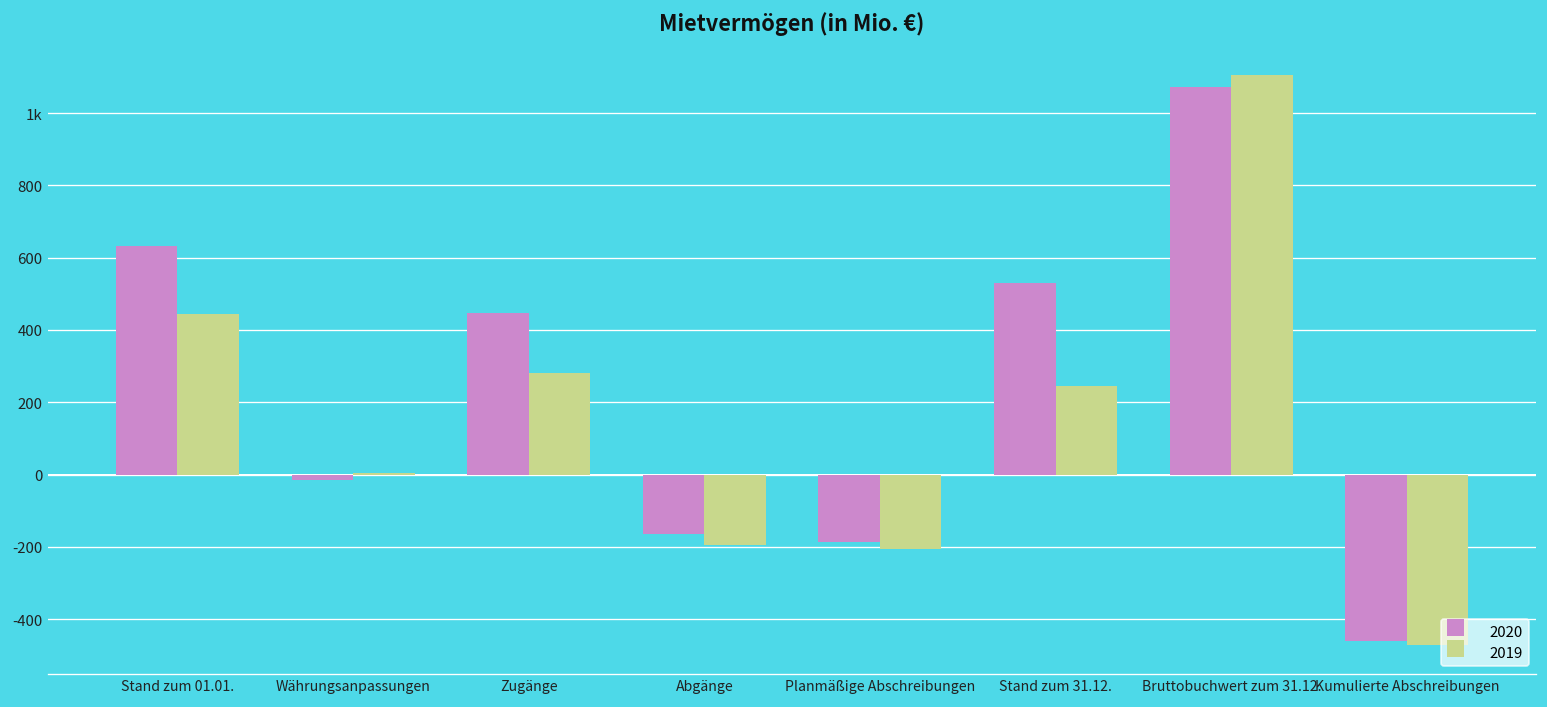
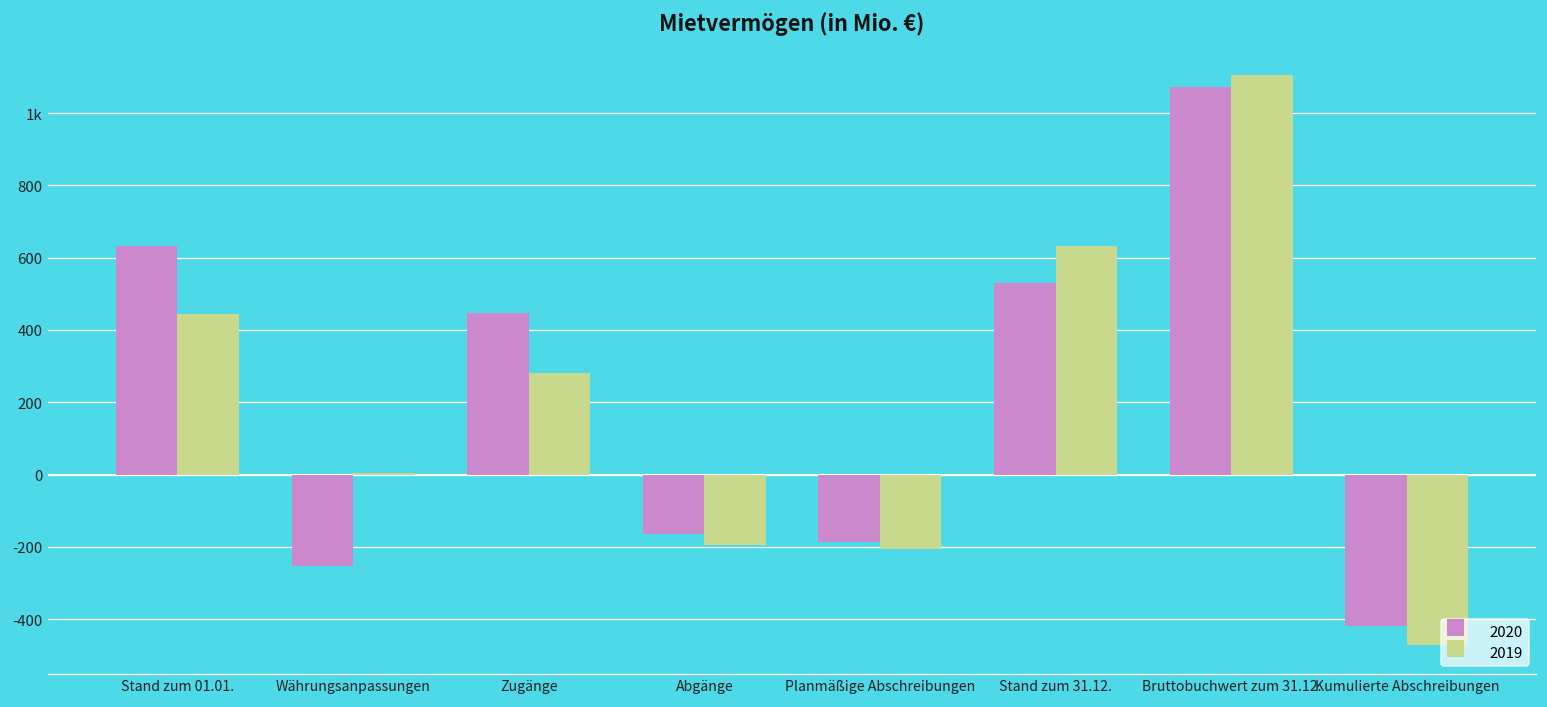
2020, Währungsanpassungen: -20 -> -250
2019, Stand zum 31.12.: 240 -> 630
2020, Kumulierte Abschreibungen: -460 -> -420
